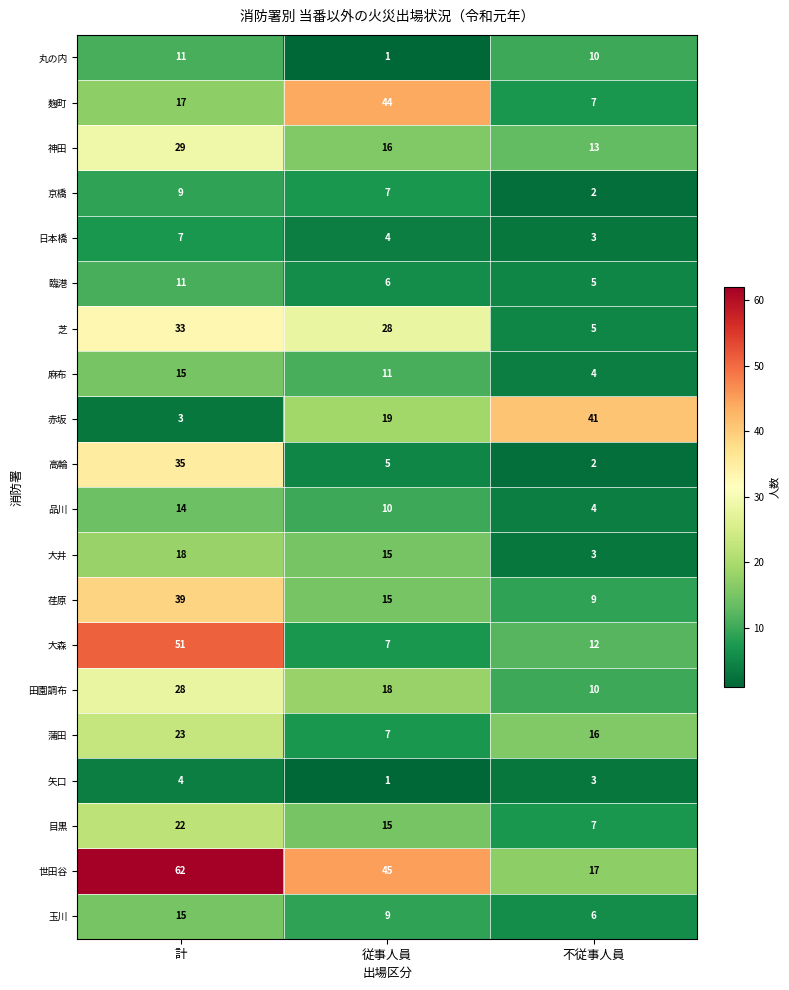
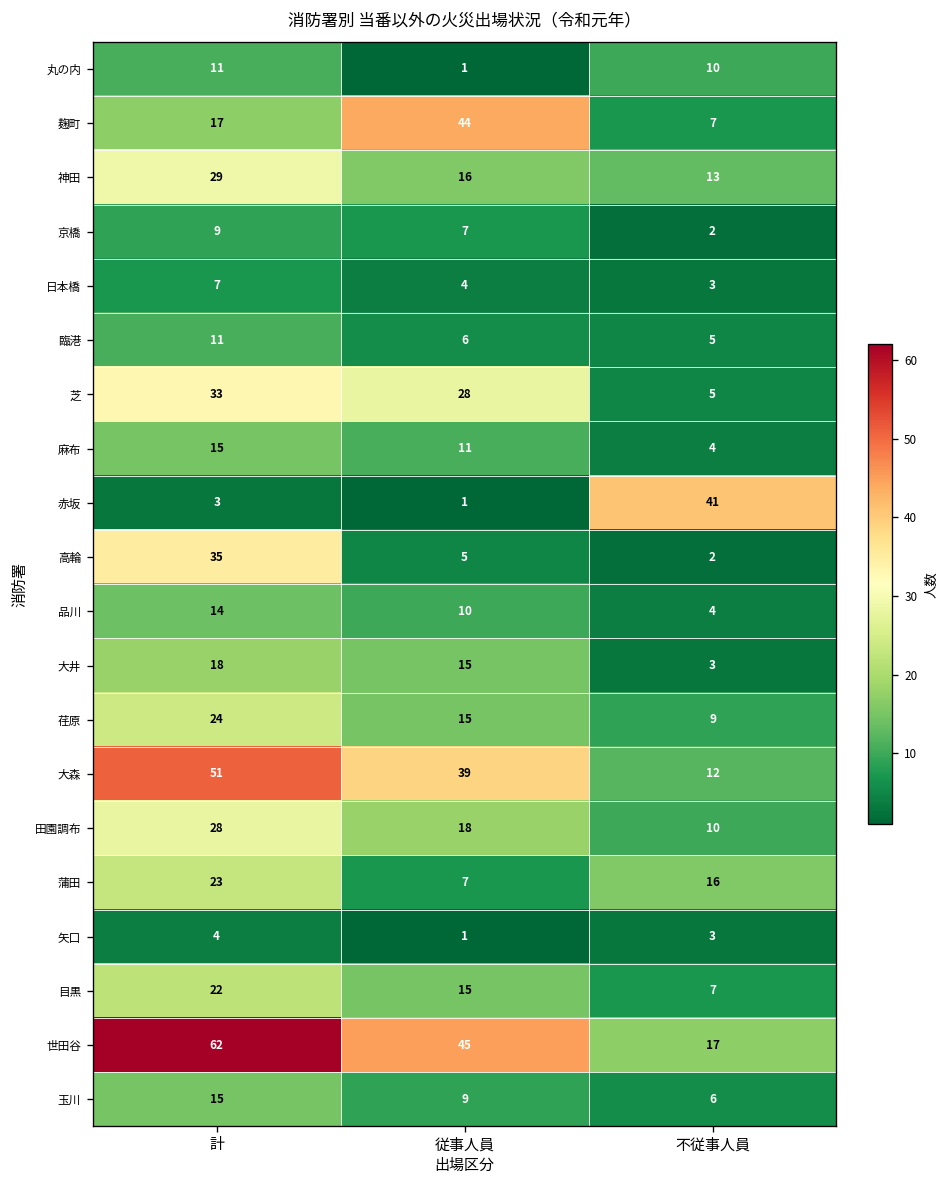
赤坂, 従事人員: 19 -> 1
荏原, 計: 39 -> 24
大森, 従事人員: 7 -> 39
